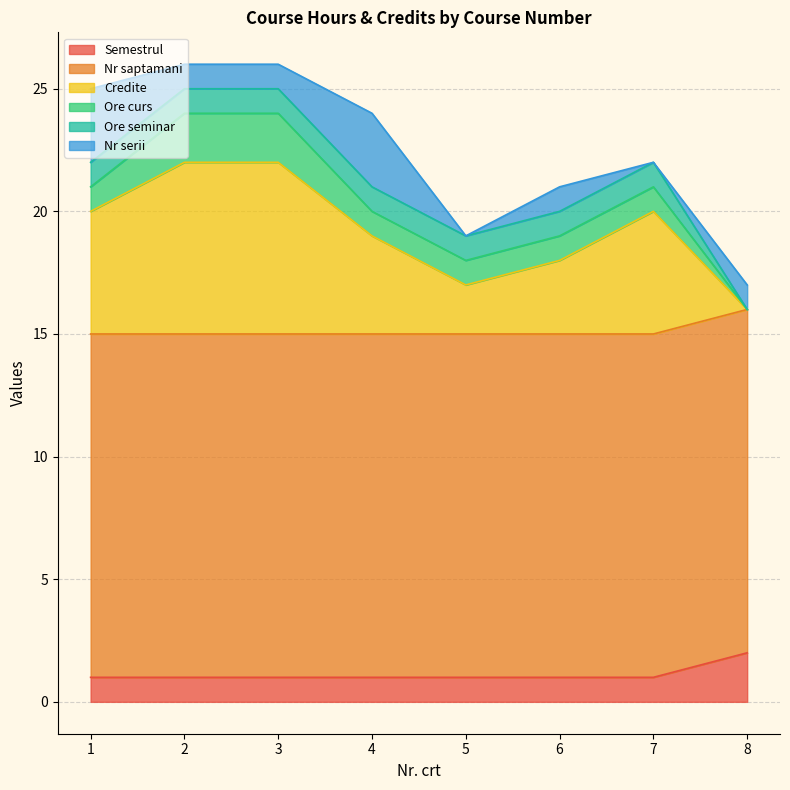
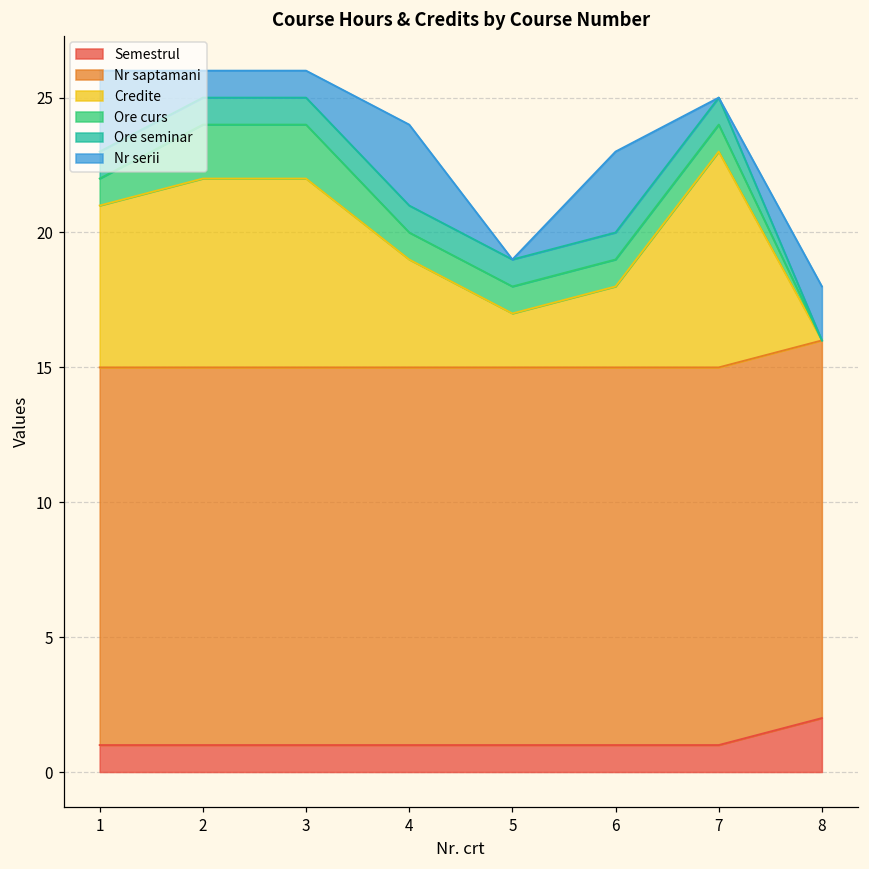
Credite, 1: 5 -> 6
Nr serii, 6: 1 -> 3
Credite, 7: 5 -> 8
Nr serii, 8: 1 -> 2
